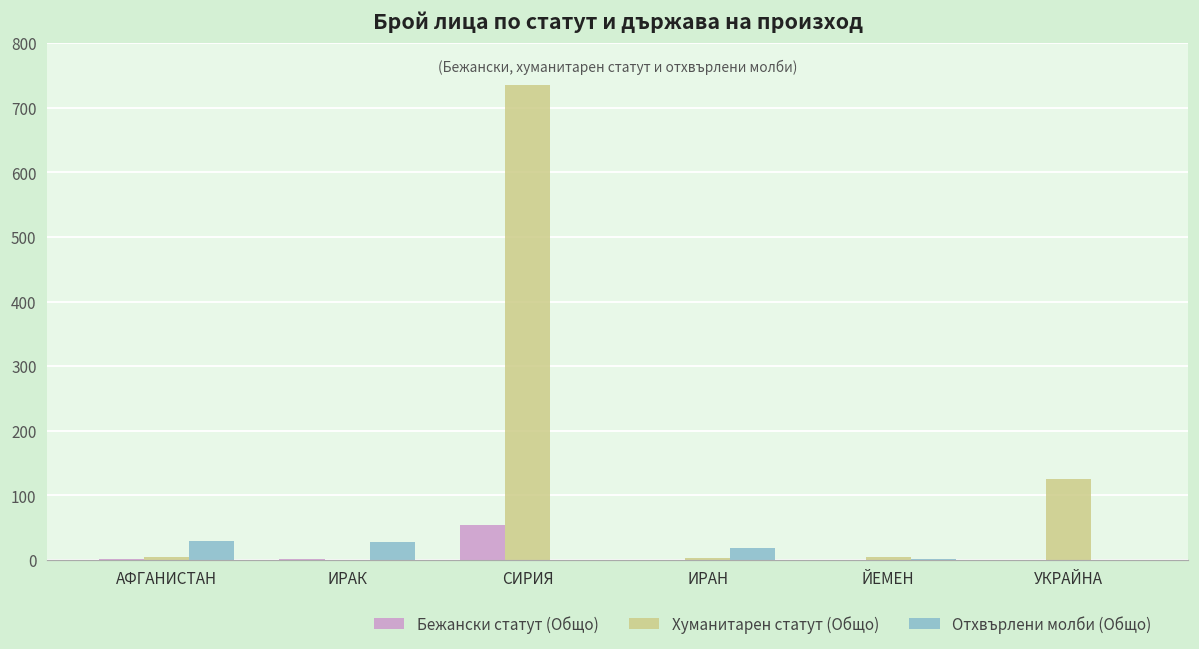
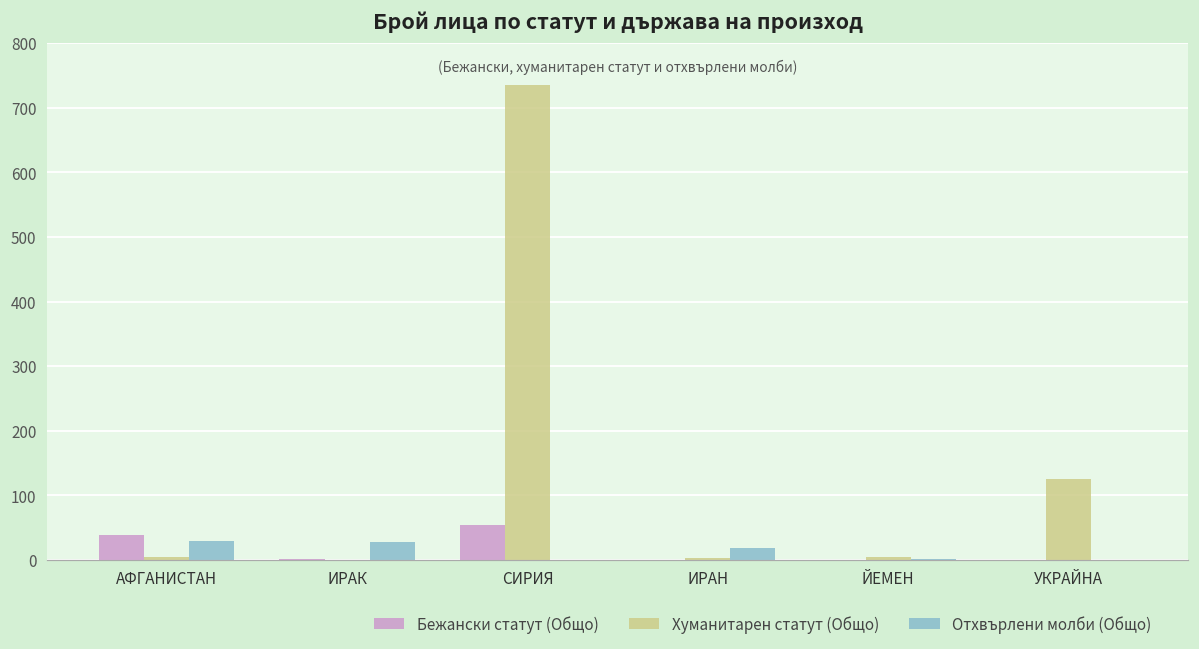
Бежански статут (Общо), АФГАНИСТАН: 0 -> 40
